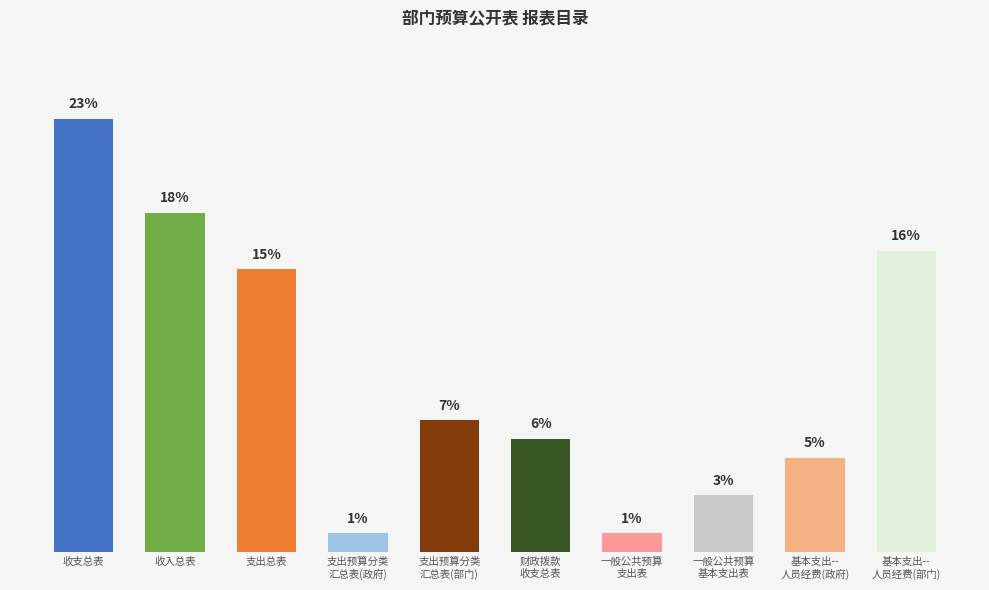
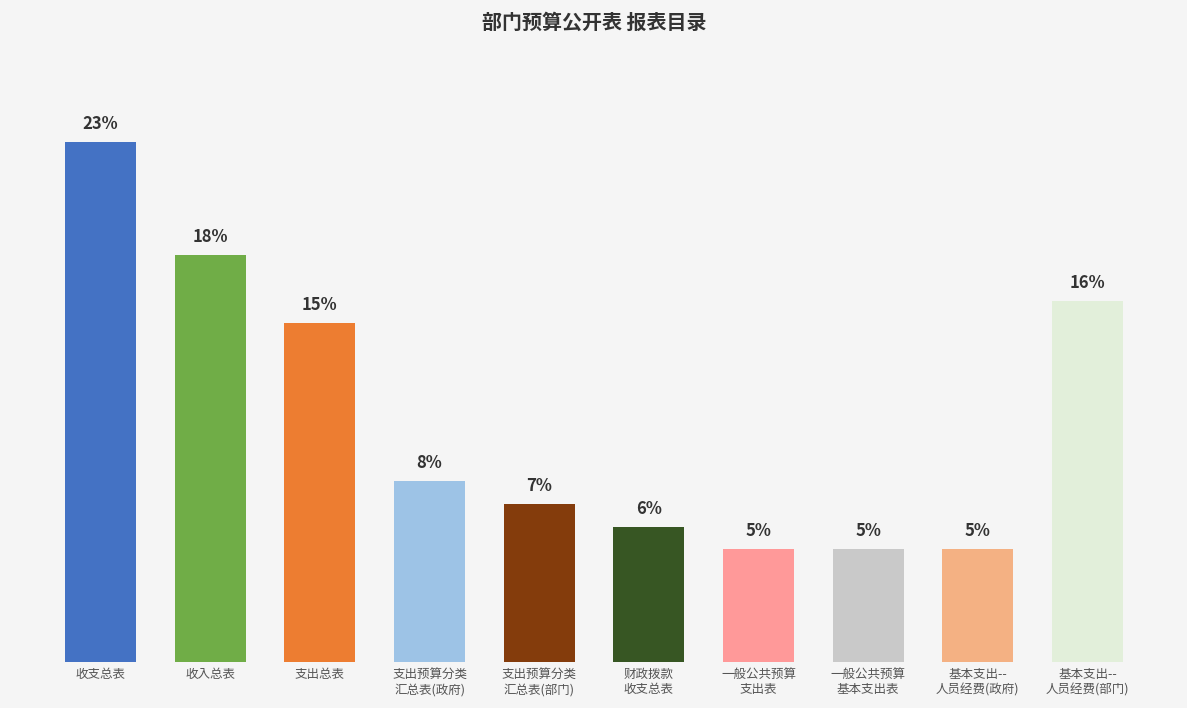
支出预算分类 汇总表(政府): 1% -> 8%
一般公共预算 支出表: 1% -> 5%
一般公共预算 基本支出表: 3% -> 5%
